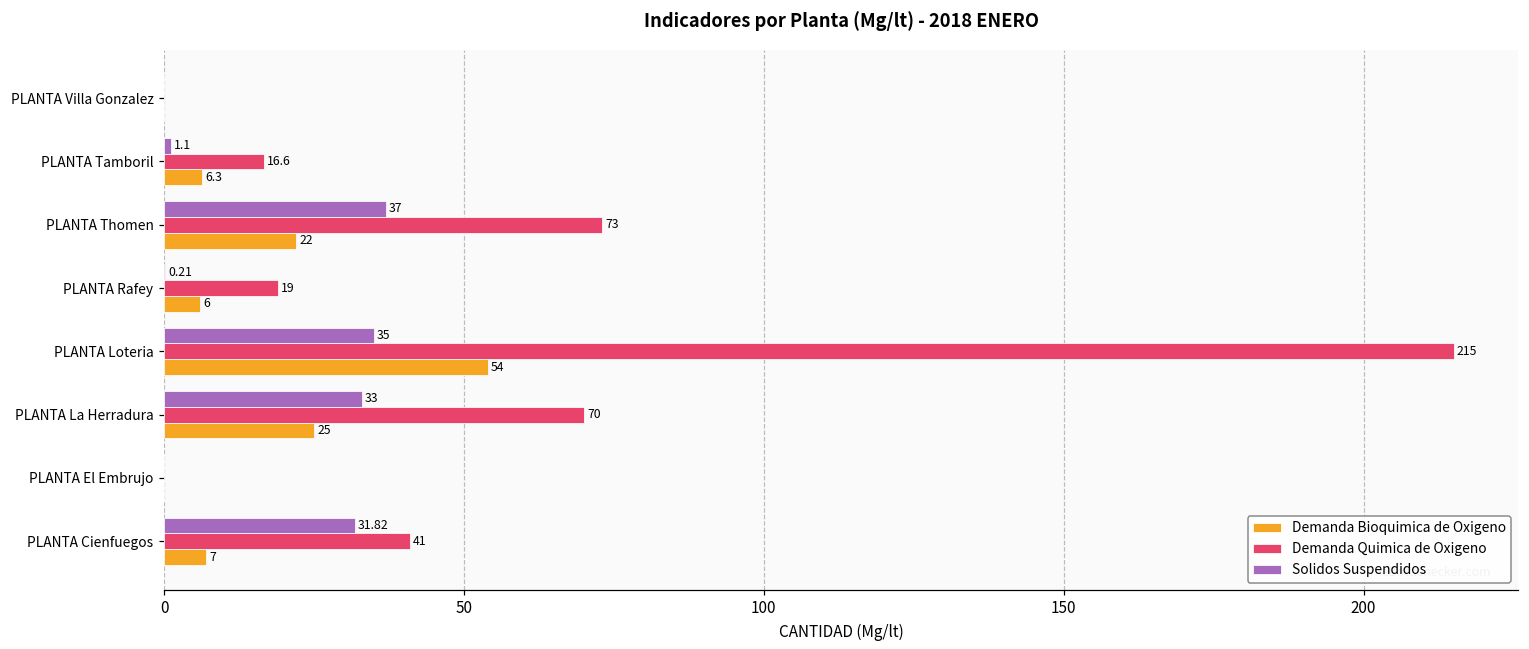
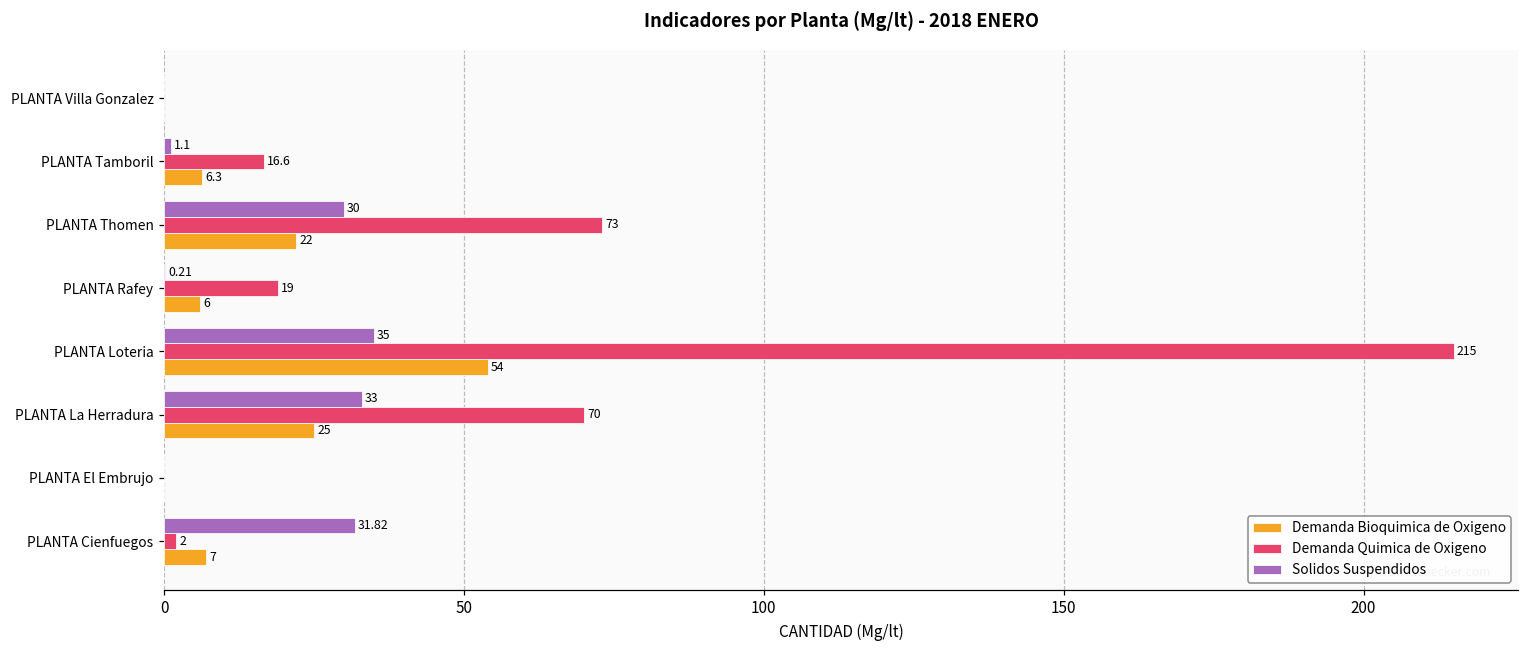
Solidos Suspendidos, PLANTA Thomen: 37 -> 30
Demanda Quimica de Oxigeno, PLANTA Cienfuegos: 41 -> 2
